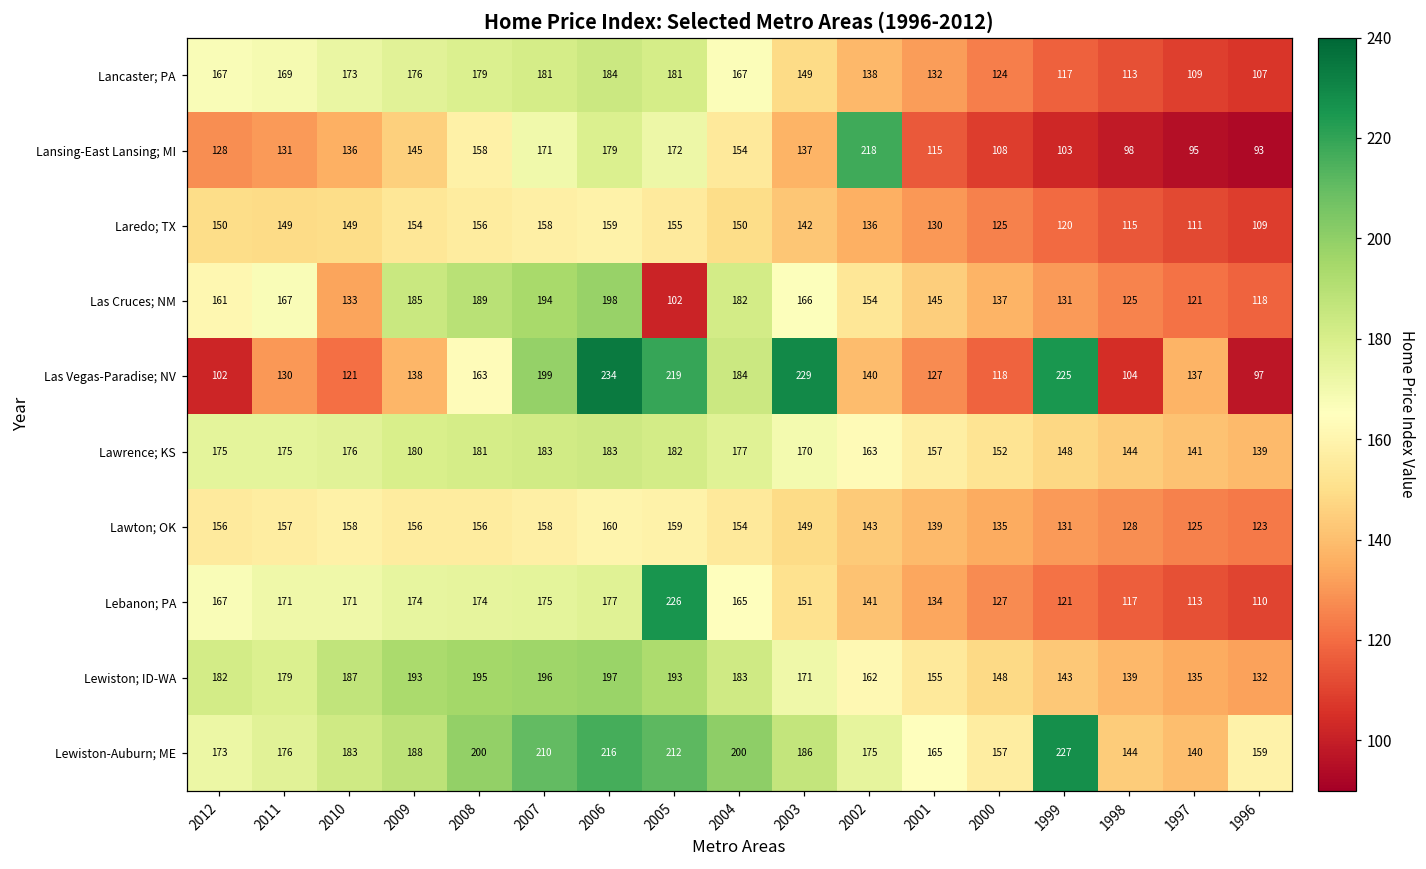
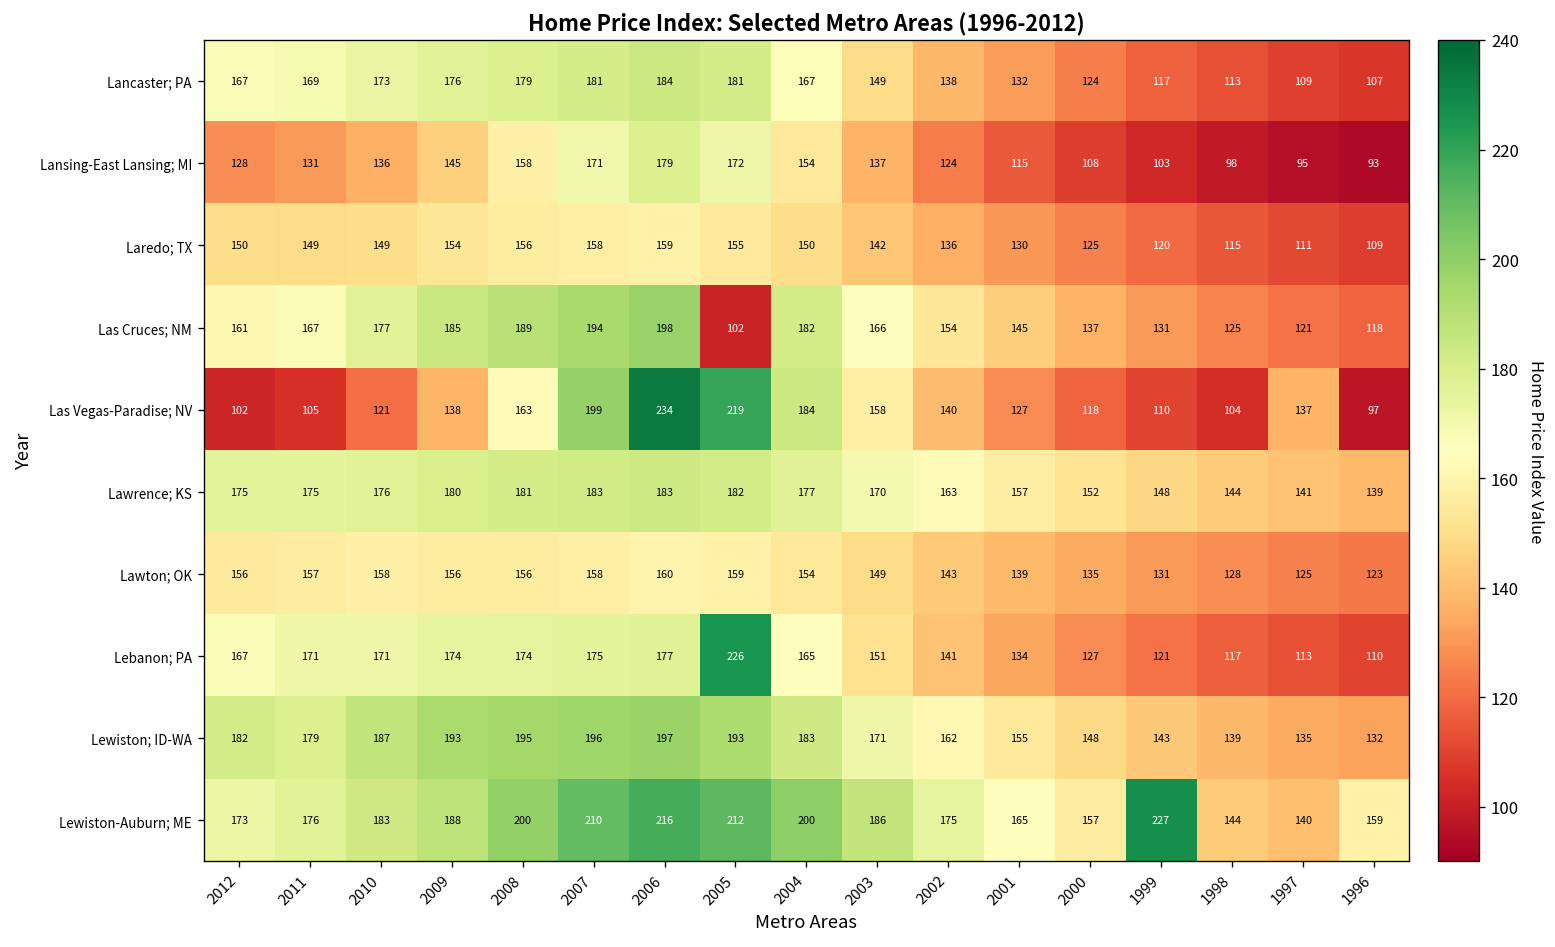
Lansing-East Lansing; MI, 2002: 218 -> 124
Las Cruces; NM, 2010: 133 -> 177
Las Vegas-Paradise; NV, 2011: 130 -> 105
Las Vegas-Paradise; NV, 2003: 229 -> 158
Las Vegas-Paradise; NV, 1999: 225 -> 110
